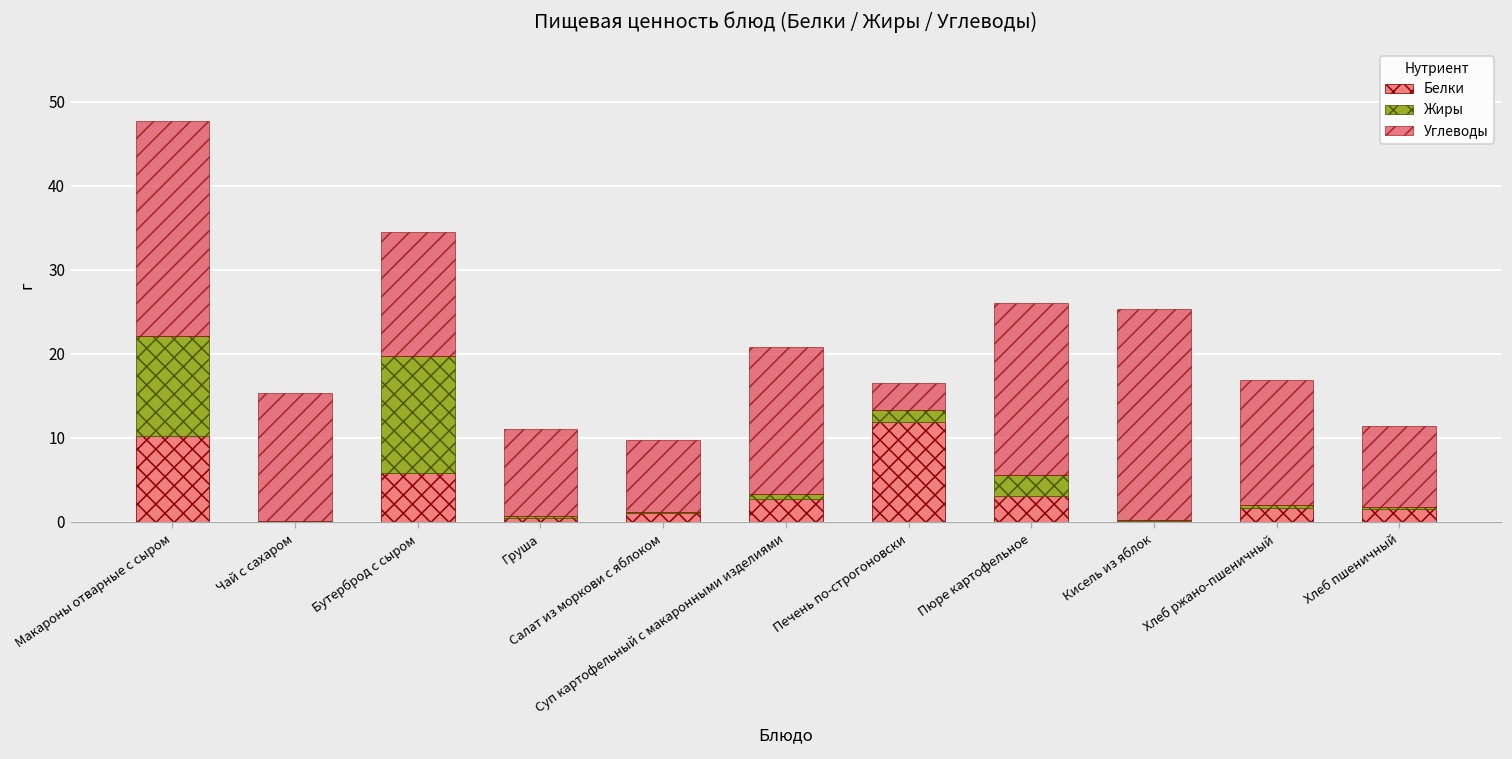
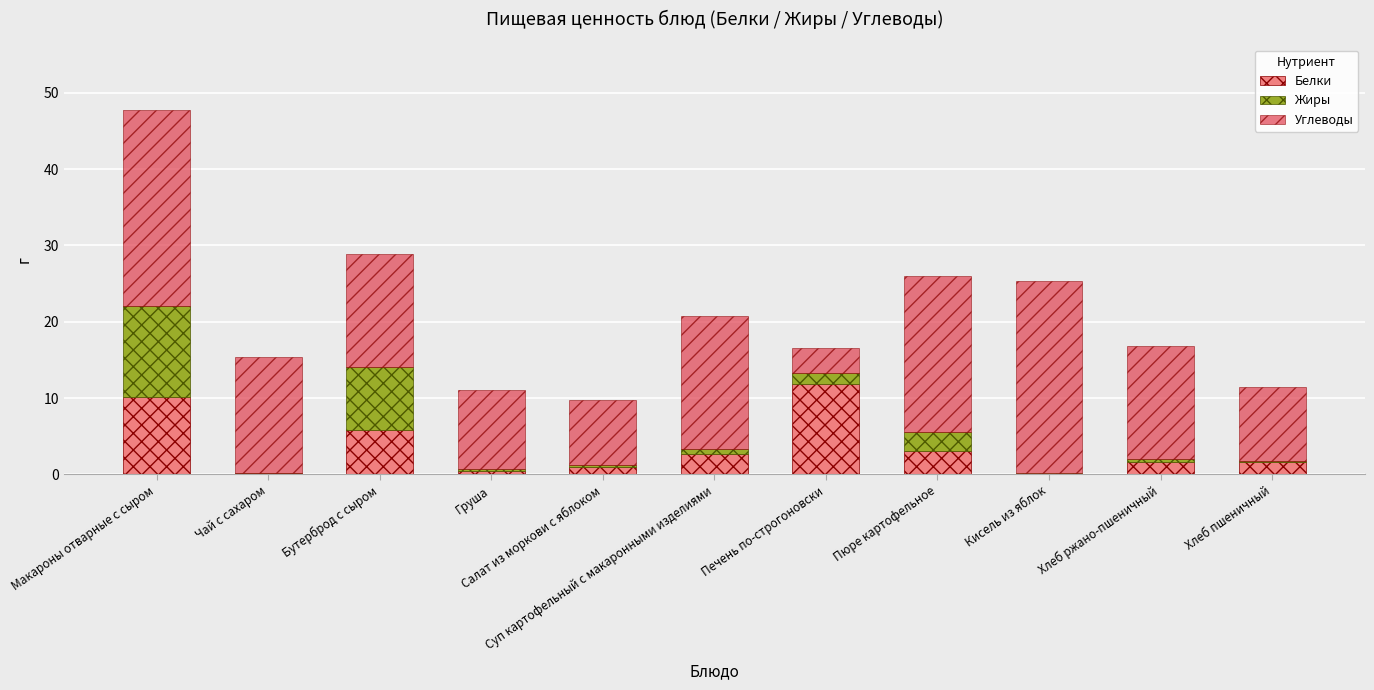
Жиры, Бутерброд с сыром: 14 -> 8
